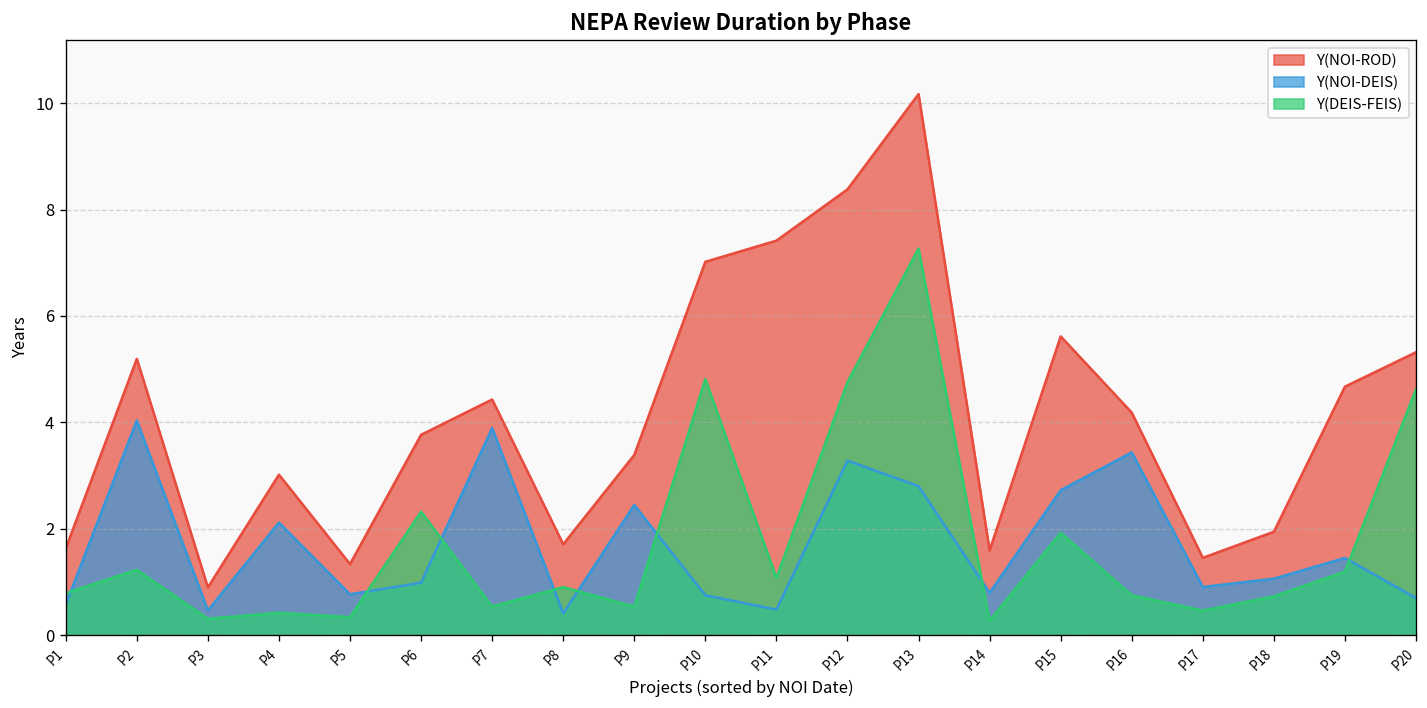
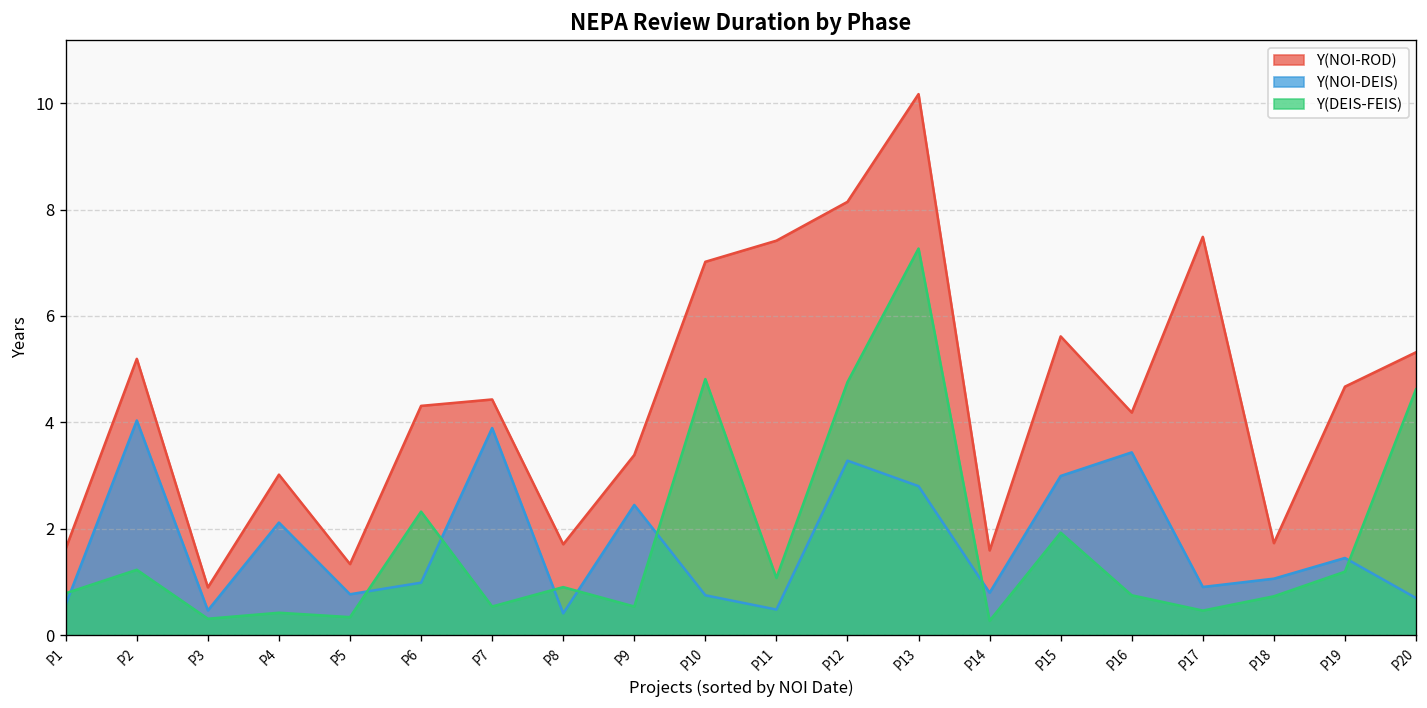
Y(NOI-ROD), P6: 3.8 -> 4.3
Y(NOI-ROD), P12: 8.4 -> 8.1
Y(NOI-DEIS), P15: 2.7 -> 3.0
Y(NOI-ROD), P17: 1.5 -> 7.5
Y(NOI-ROD), P18: 1.9 -> 1.7
